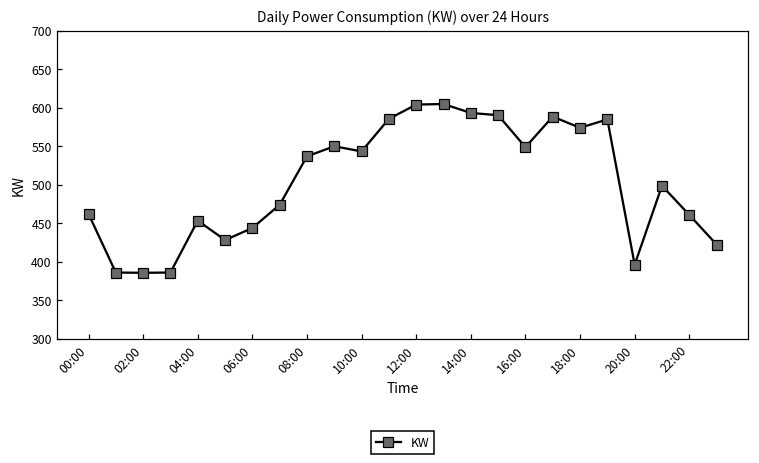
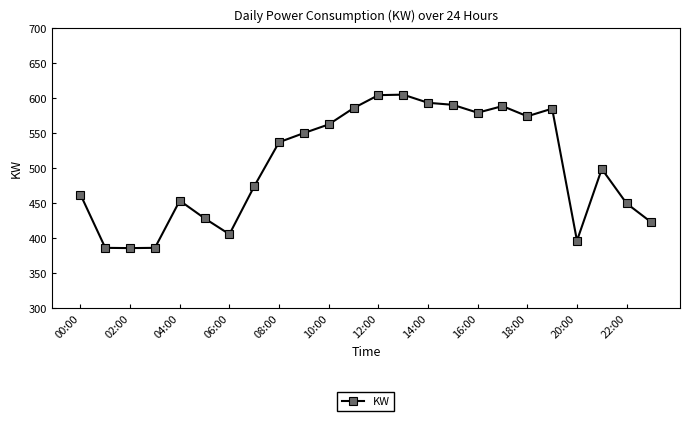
06:00: 440 -> 410
10:00: 540 -> 560
16:00: 550 -> 580
22:00: 460 -> 450
